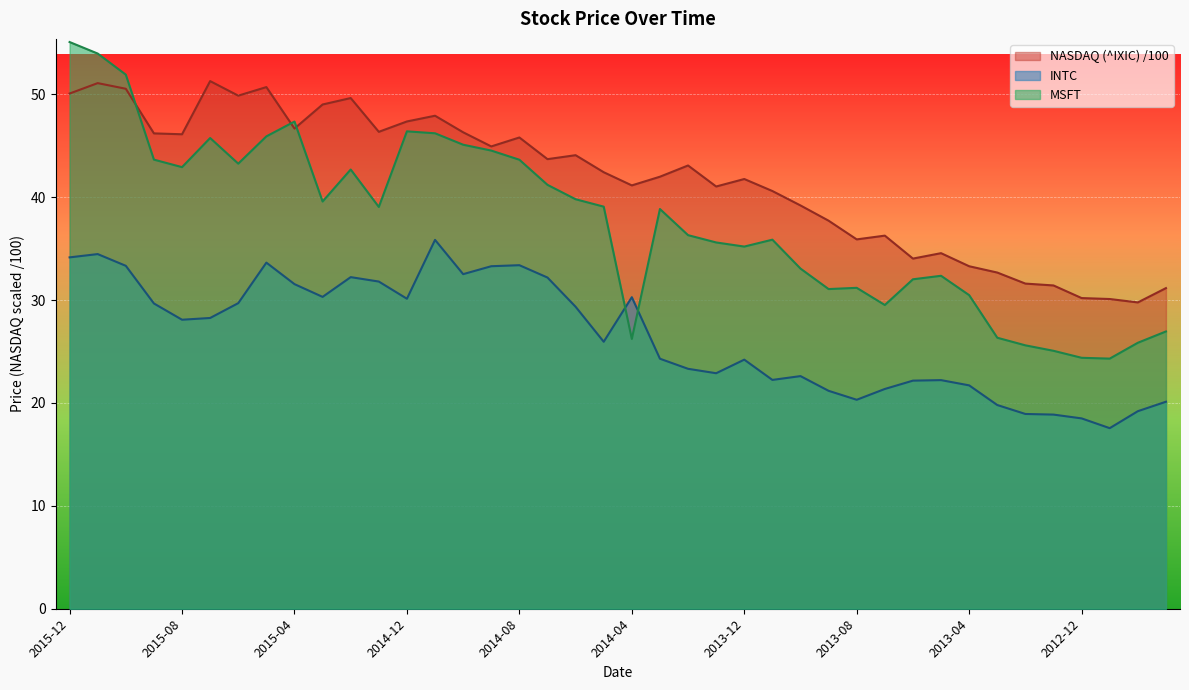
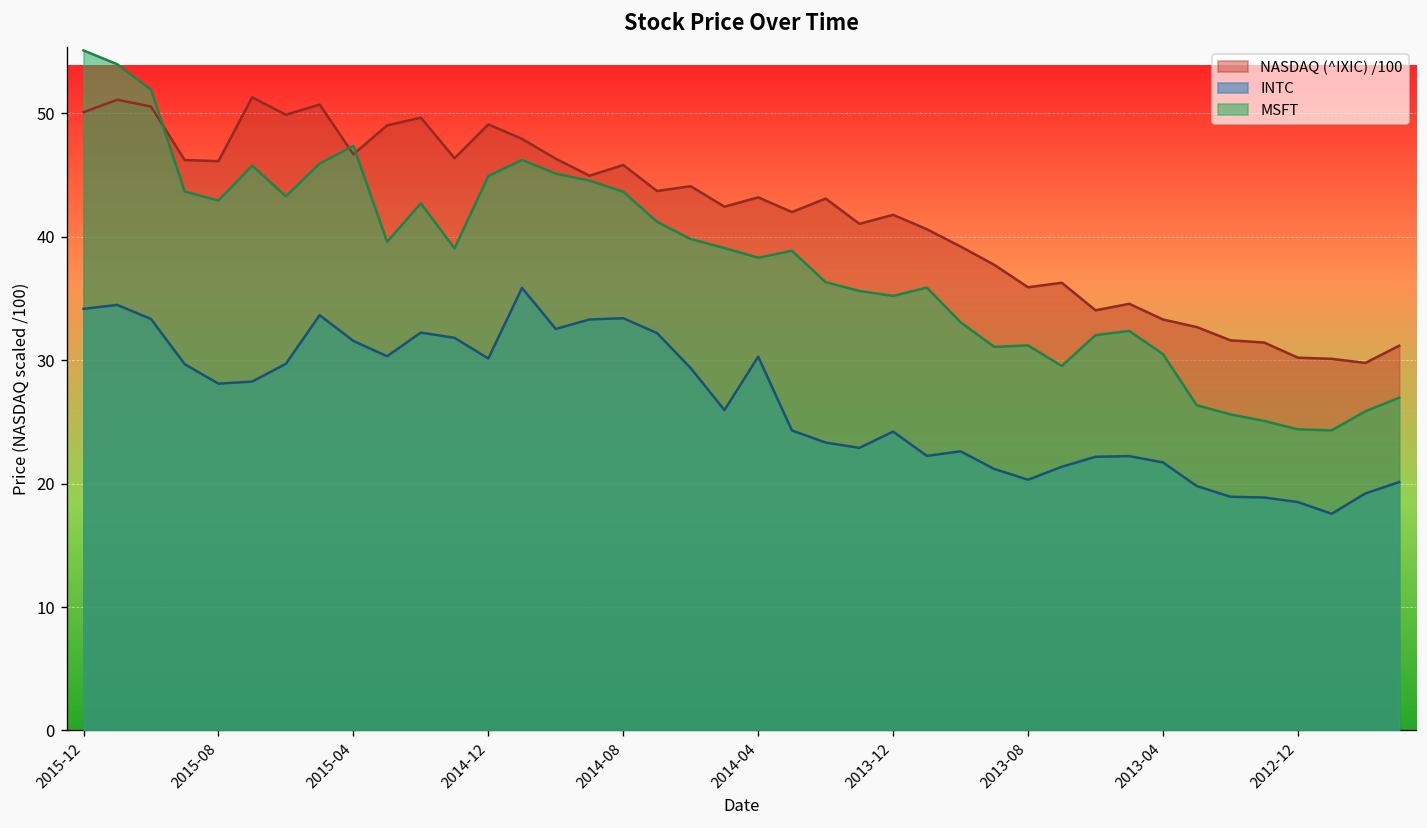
NASDAQ (^IXIC) /100, 2014-12: 47.4 -> 49.1
MSFT, 2014-12: 46.4 -> 44.9
NASDAQ (^IXIC) /100, 2014-04: 41.1 -> 43.2
MSFT, 2014-04: 26.2 -> 38.3
